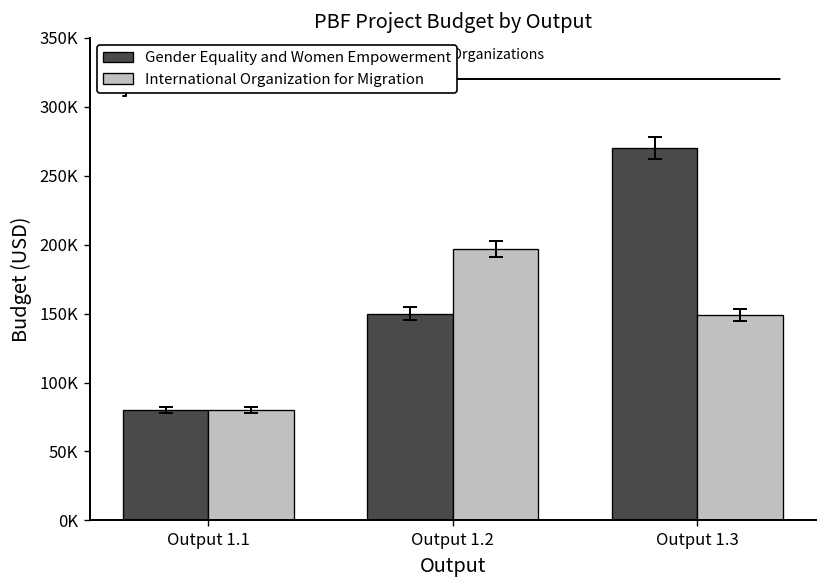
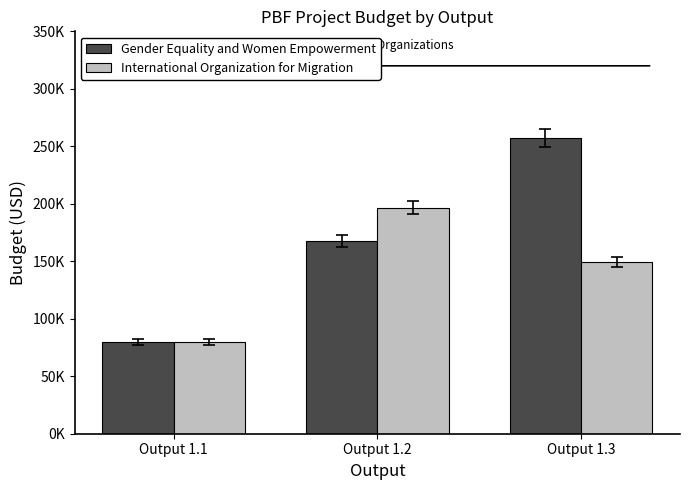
Gender Equality and Women Empowerment, Output 1.2: 150000 -> 167000
Gender Equality and Women Empowerment, Output 1.3: 270000 -> 258000
